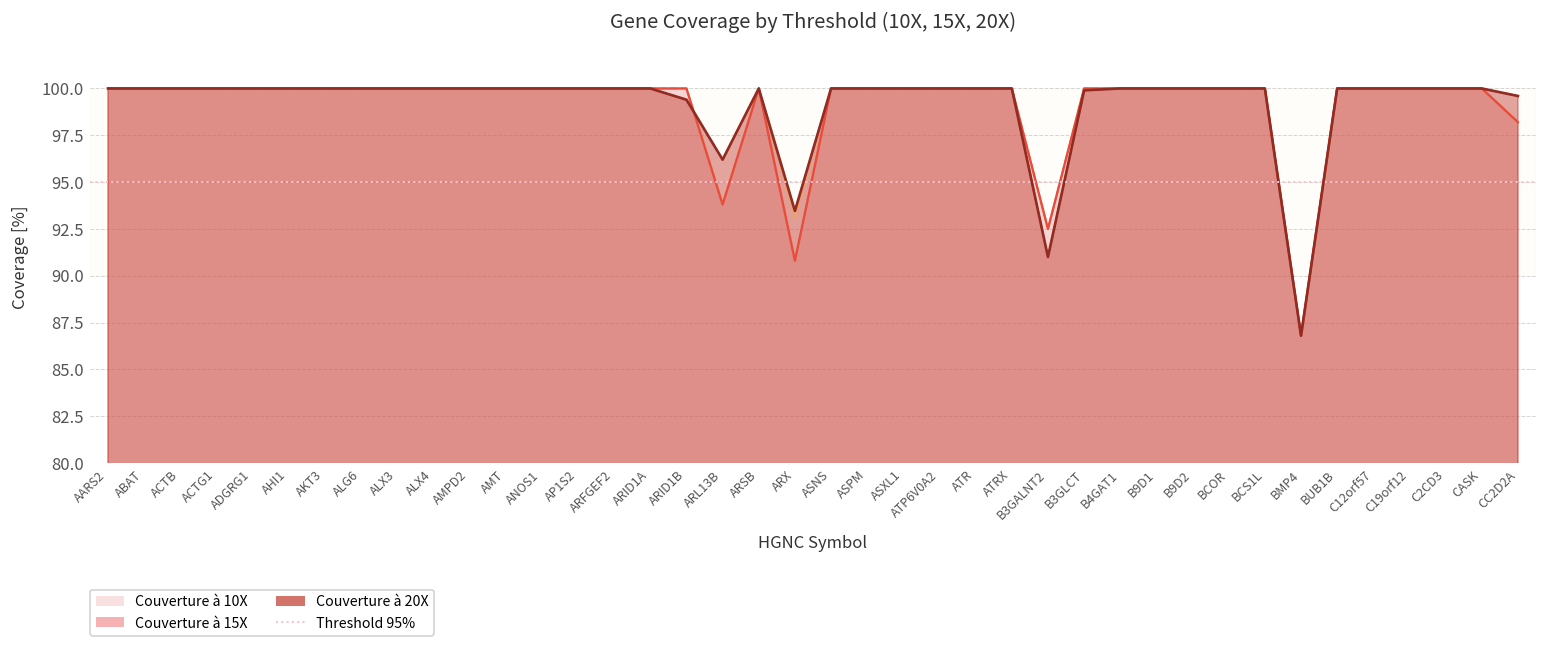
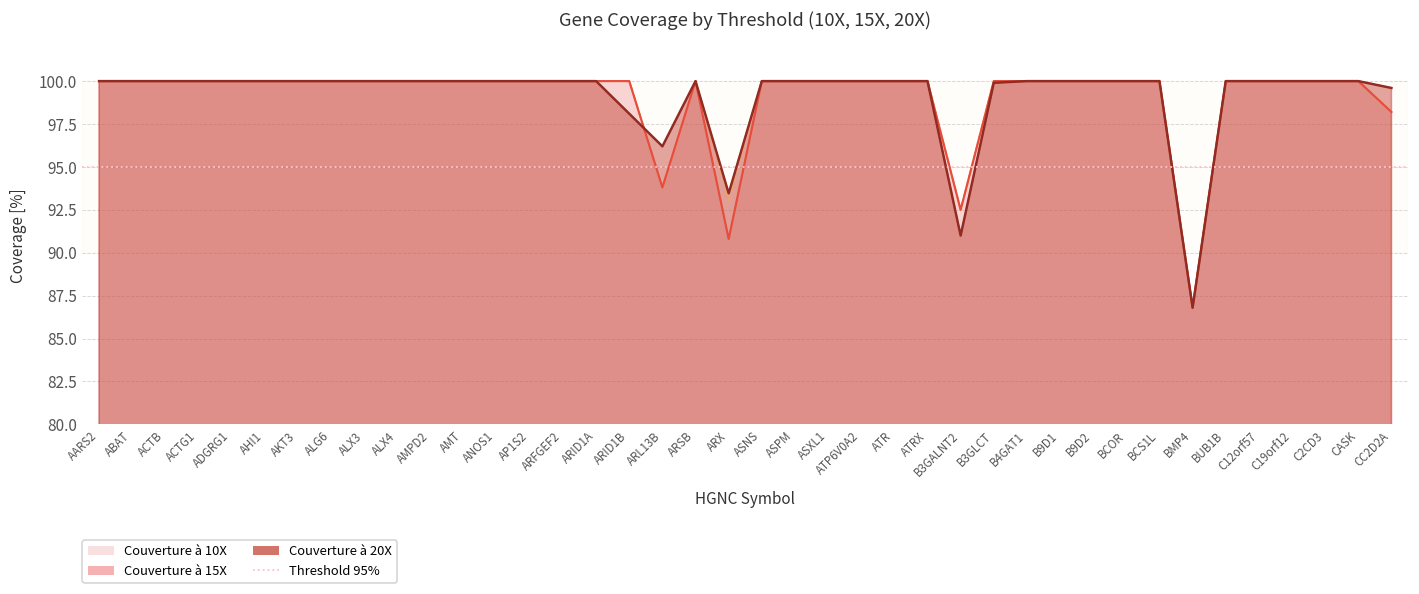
Couverture à 20X, ARID1B: 99.4 -> 98.1
